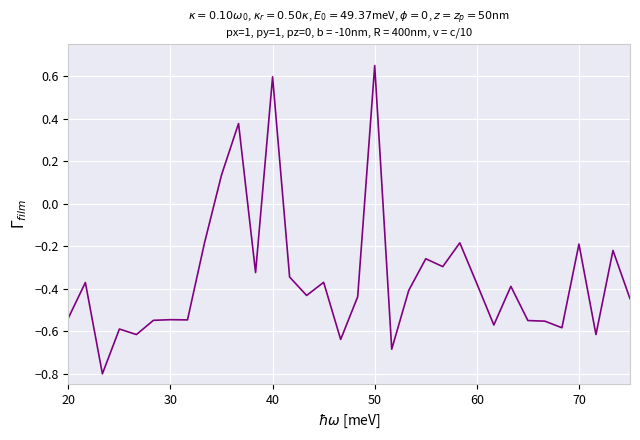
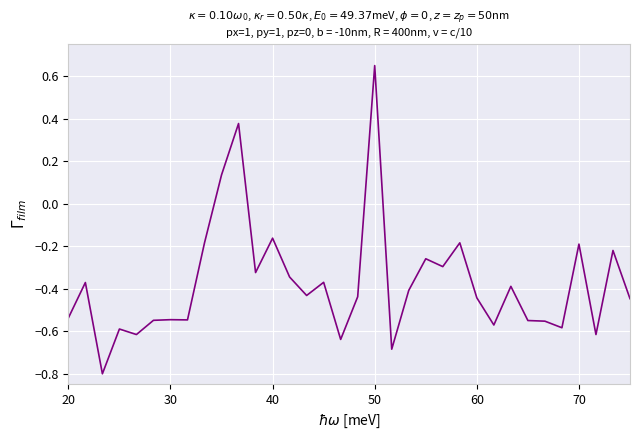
40: 0.60 -> -0.16
60: -0.38 -> -0.44
